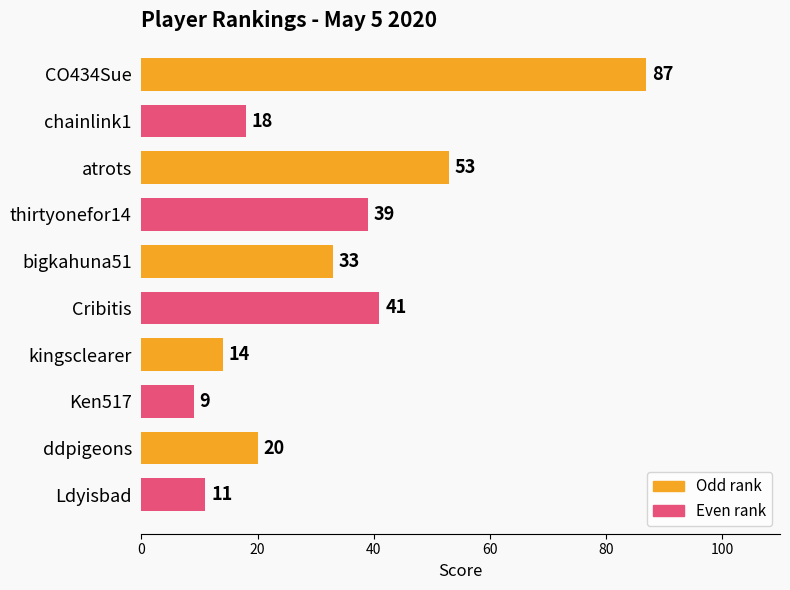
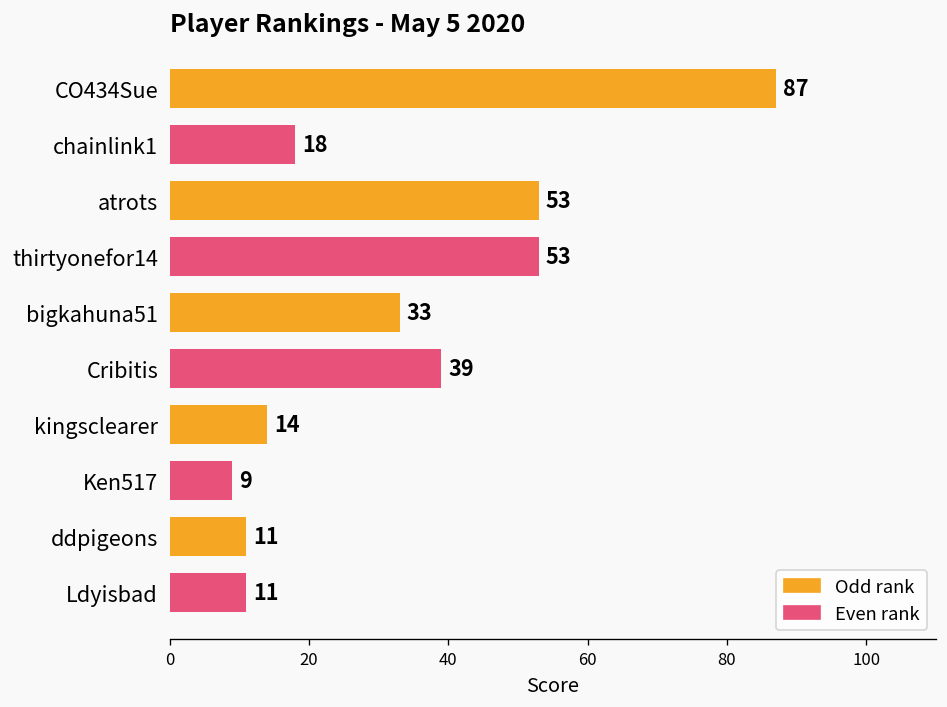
thirtyonefor14: 39 -> 53
Cribitis: 41 -> 39
ddpigeons: 20 -> 11
